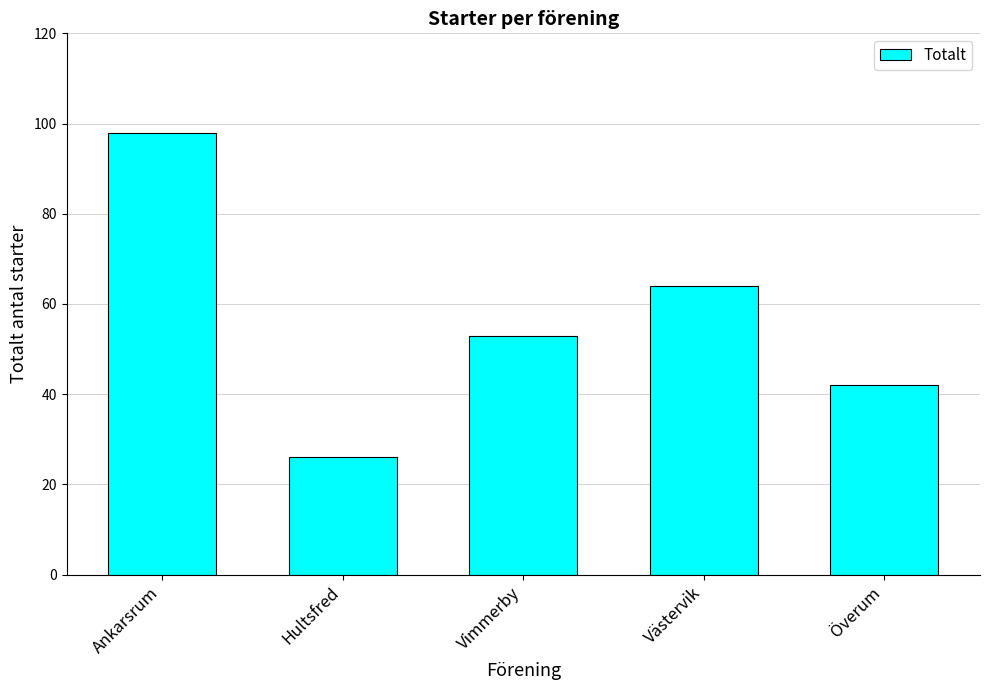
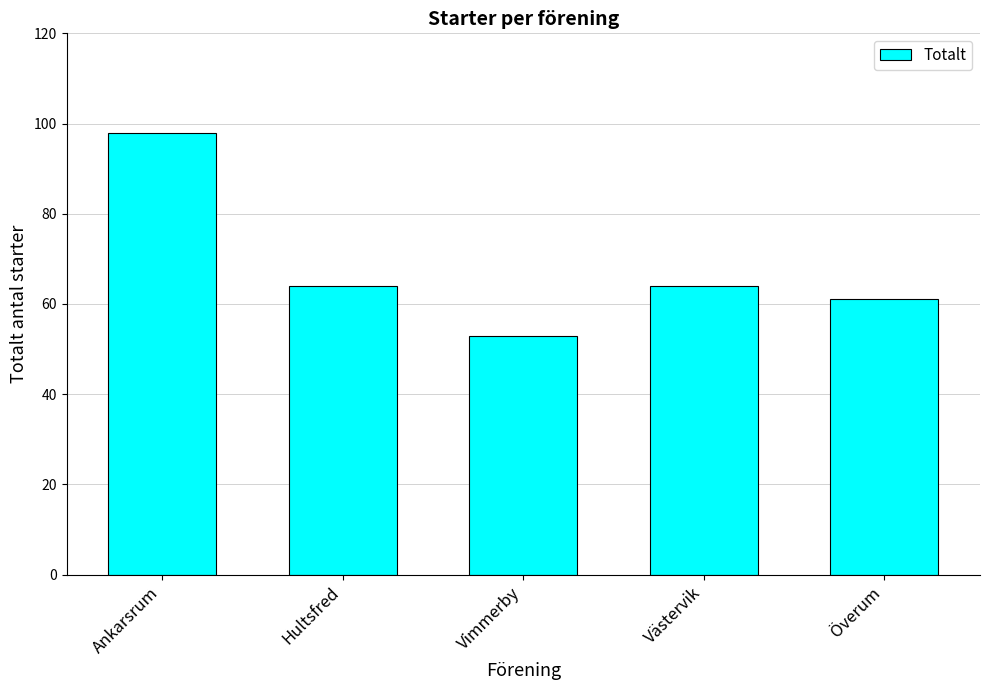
Hultsfred: 26 -> 64
Överum: 42 -> 61
